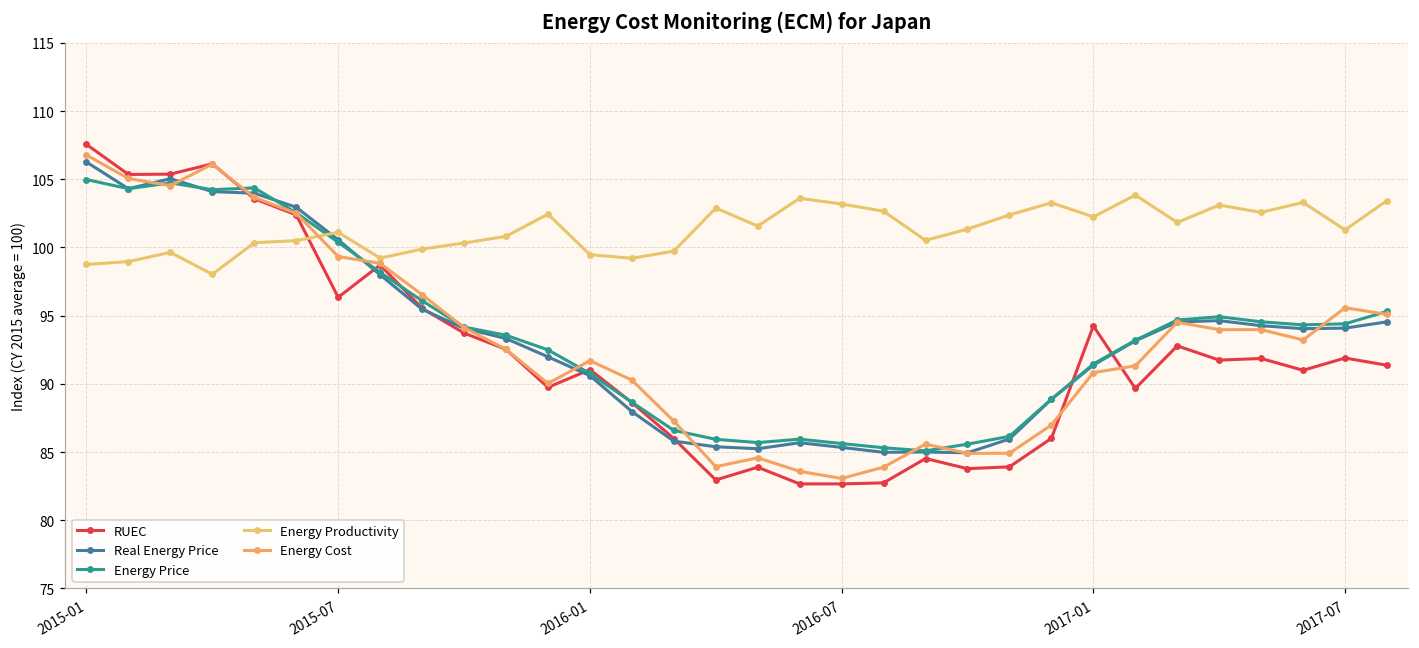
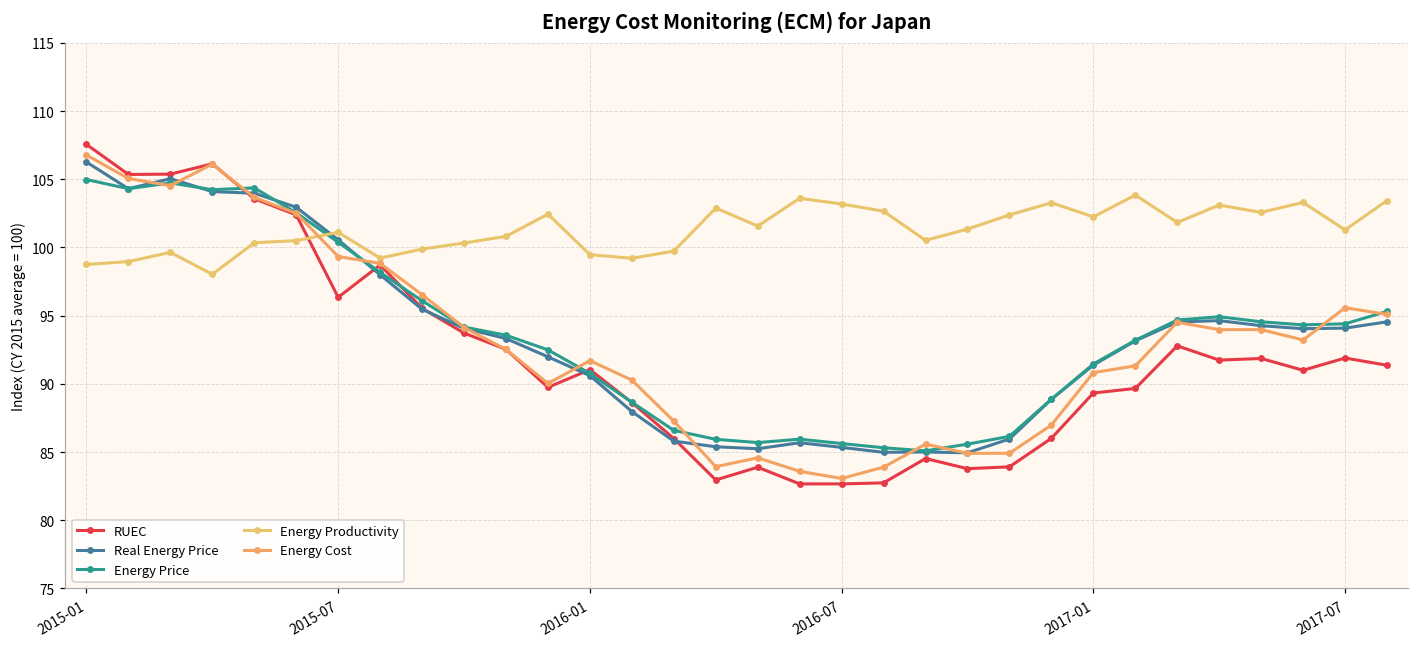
RUEC, 2017-01: 94.2 -> 89.3
